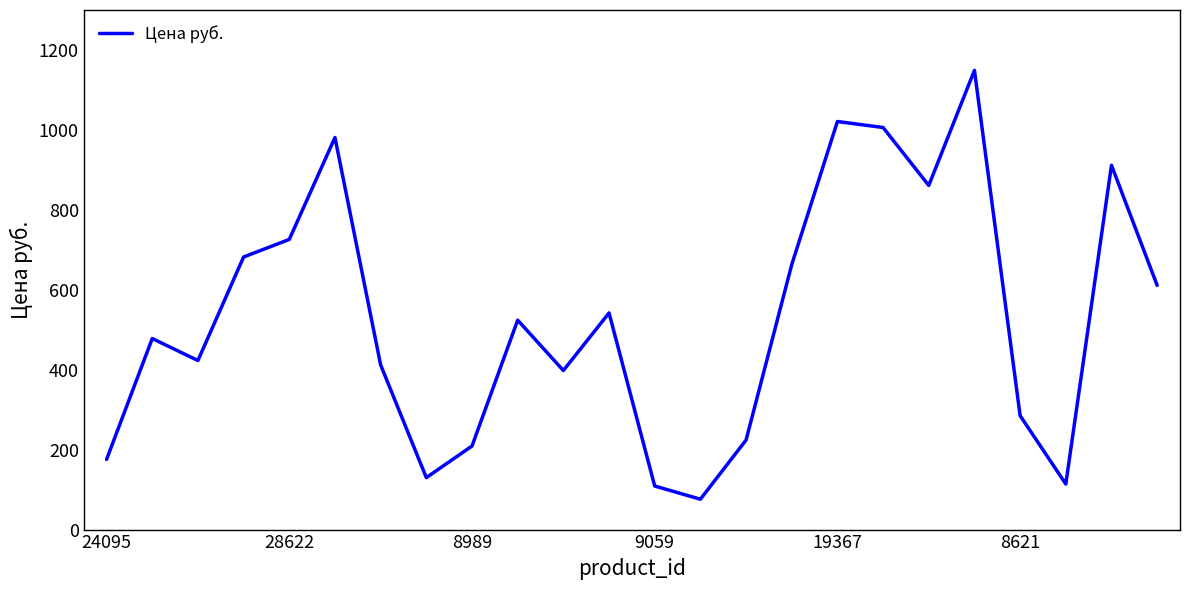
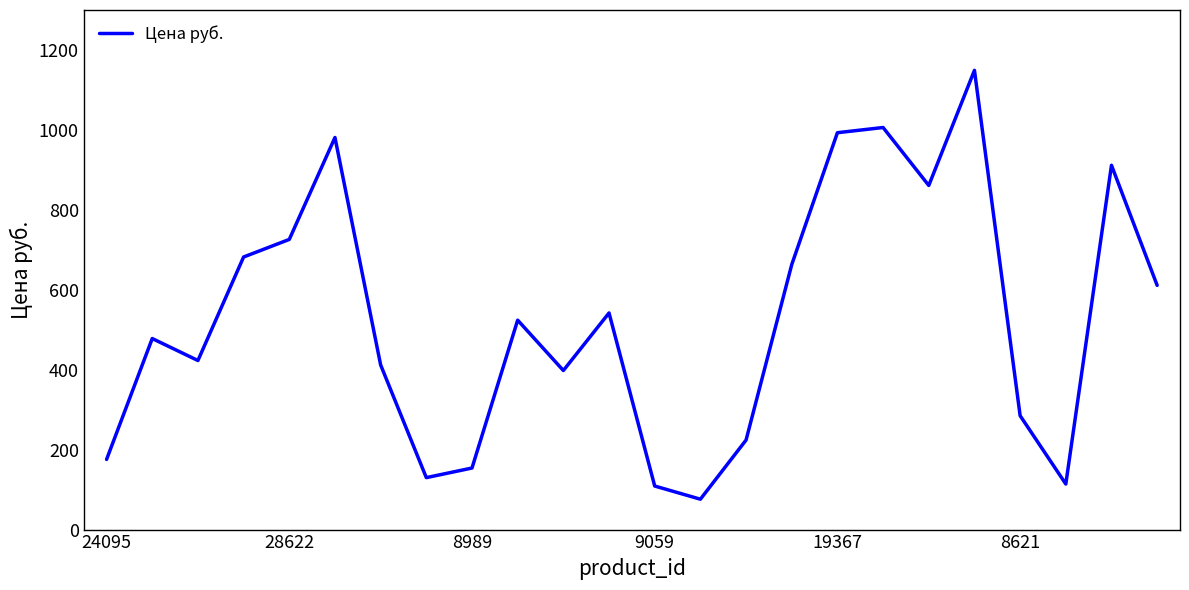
8989: 210 -> 150
19367: 1020 -> 990
